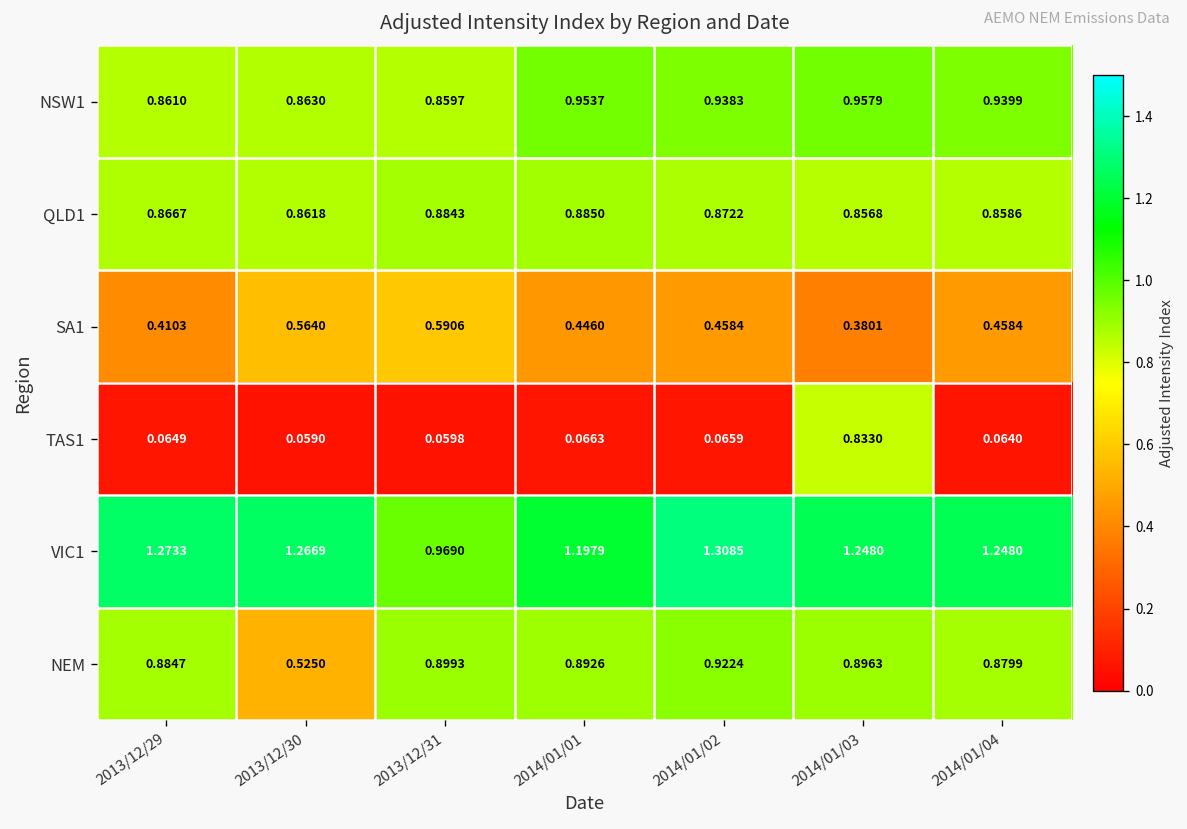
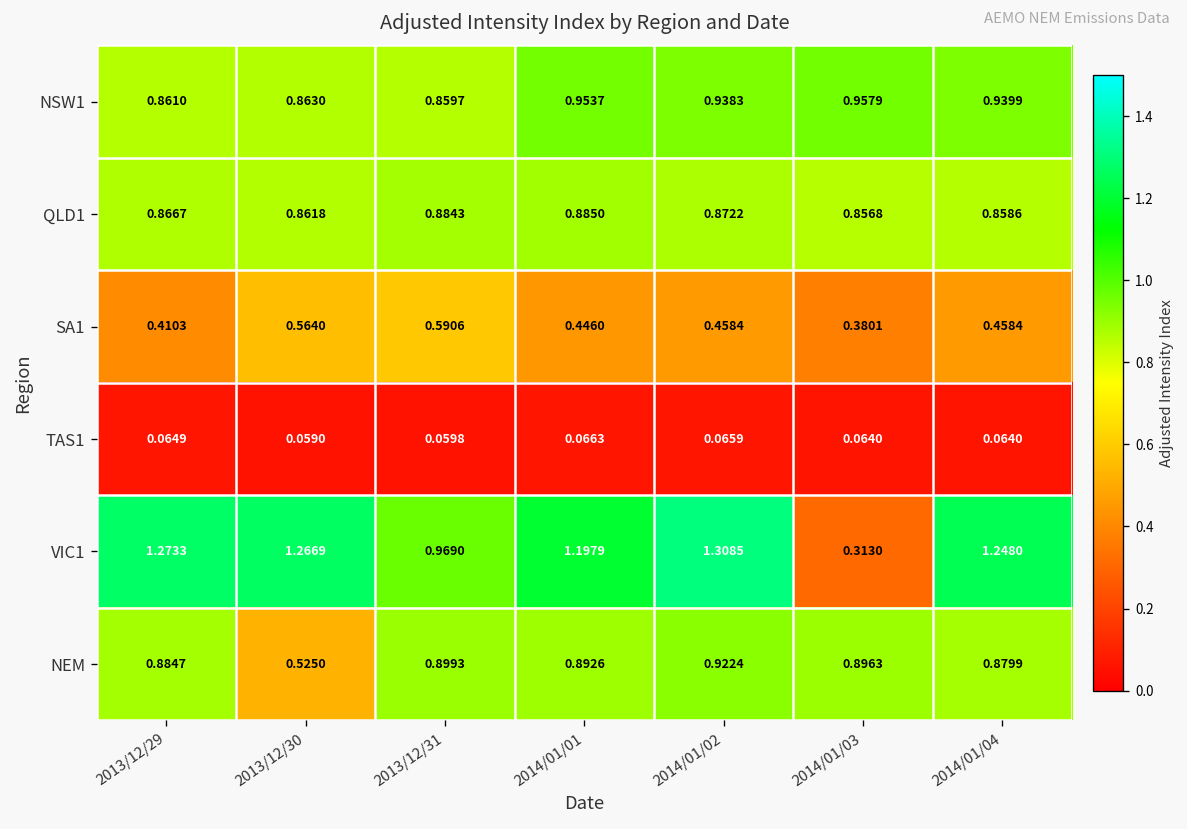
TAS1, 2014/01/03: 0.8330 -> 0.0640
VIC1, 2014/01/03: 1.2480 -> 0.3130
